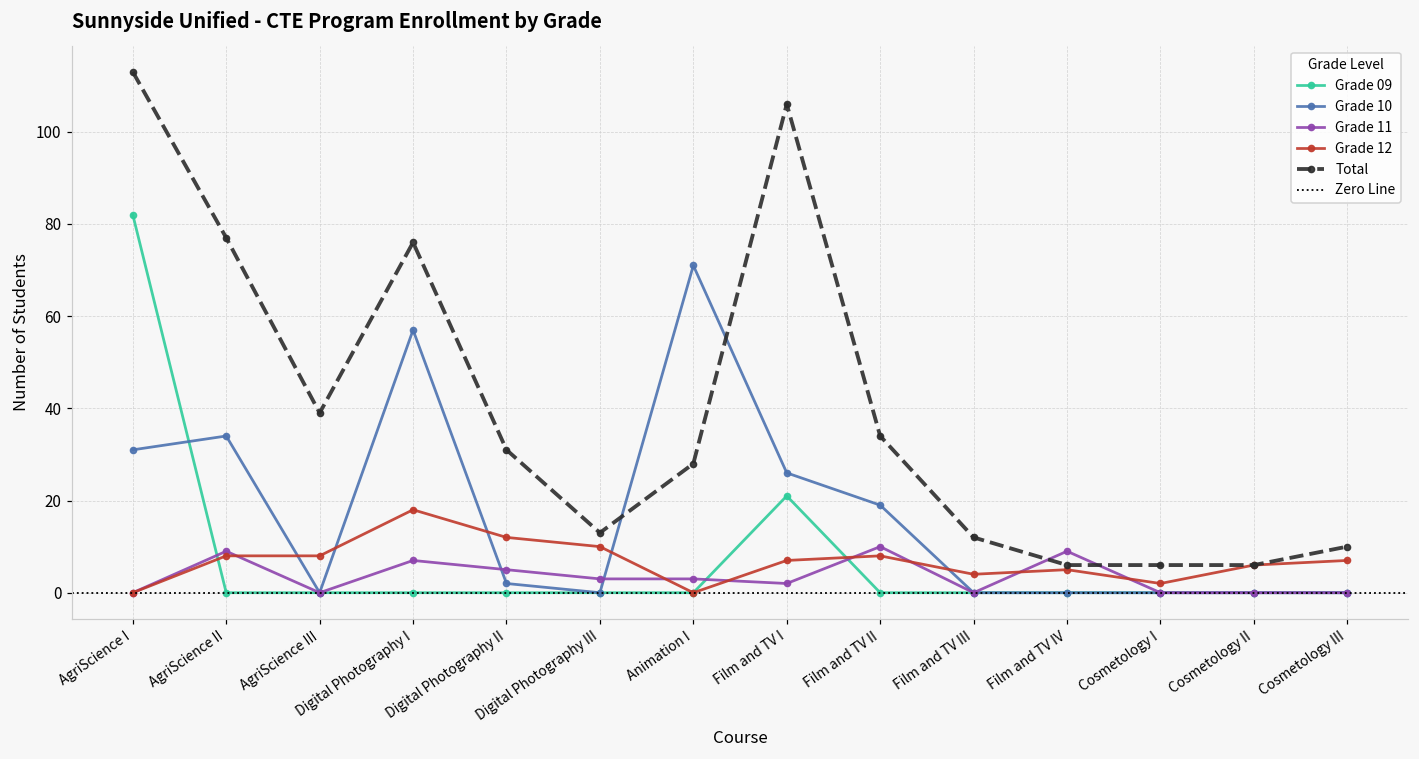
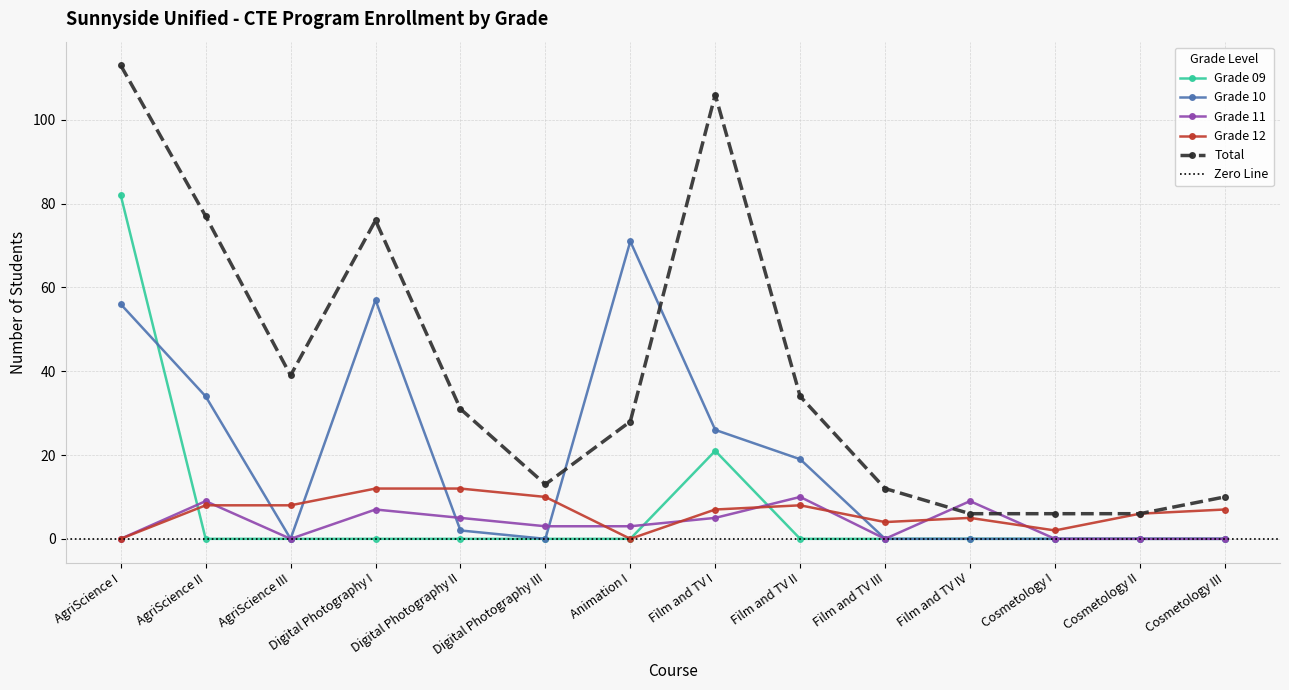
Grade 10, AgriScience I: 31 -> 56
Grade 12, Digital Photography I: 18 -> 12
Grade 11, Film and TV I: 2 -> 5
